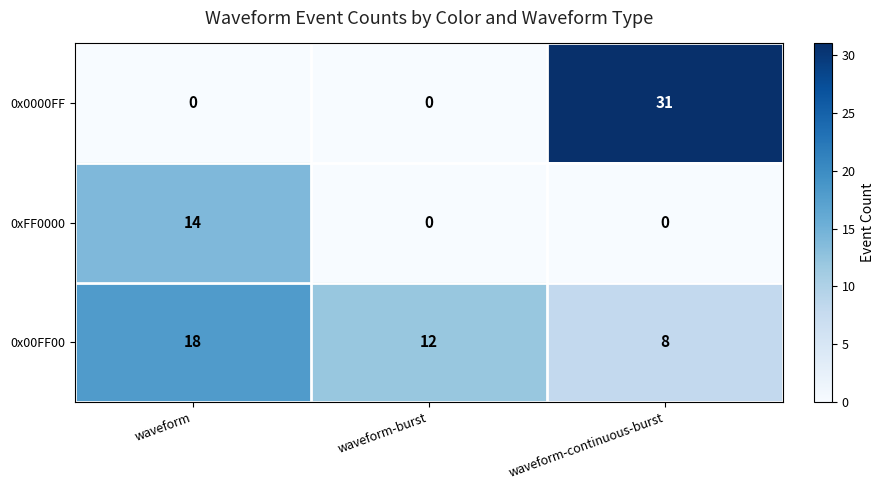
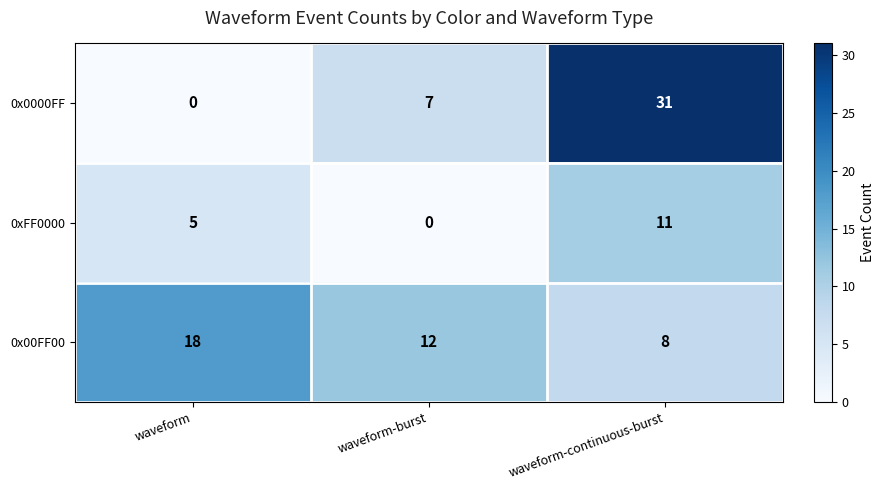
0x0000FF, waveform-burst: 0 -> 7
0xFF0000, waveform: 14 -> 5
0xFF0000, waveform-continuous-burst: 0 -> 11
